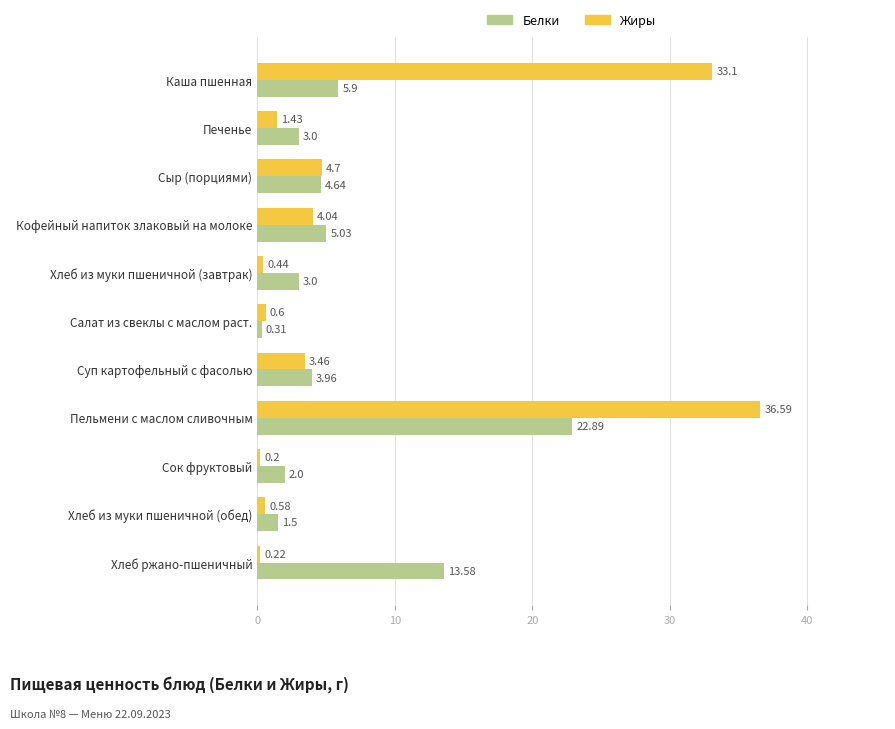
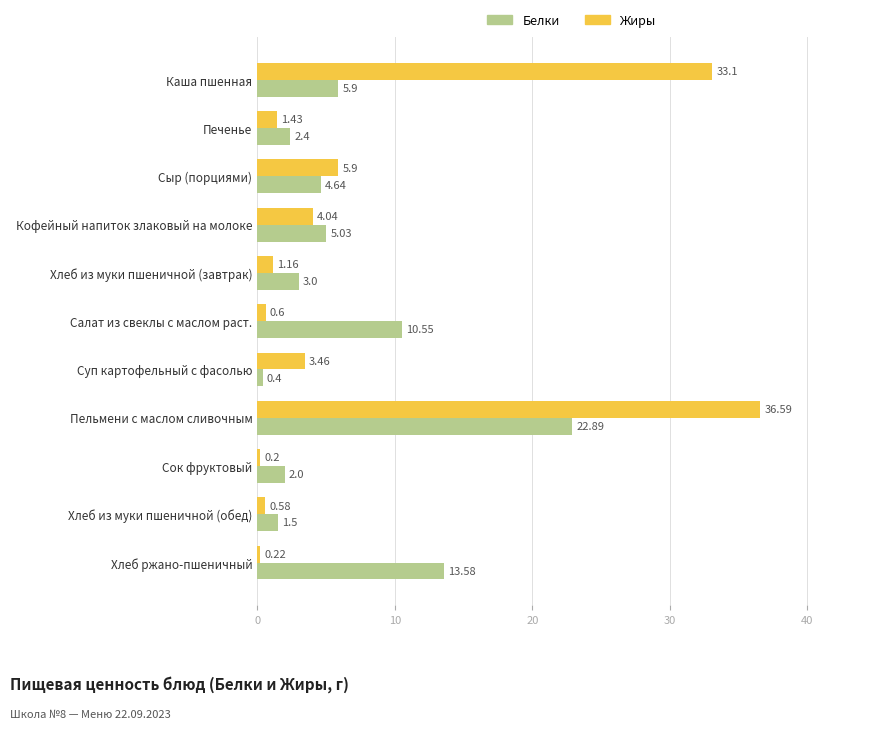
Белки, Печенье: 3.0 -> 2.4
Жиры, Сыр (порциями): 4.7 -> 5.9
Жиры, Хлеб из муки пшеничной (завтрак): 0.44 -> 1.16
Белки, Салат из свеклы с маслом раст.: 0.31 -> 10.55
Белки, Суп картофельный с фасолью: 3.96 -> 0.4
